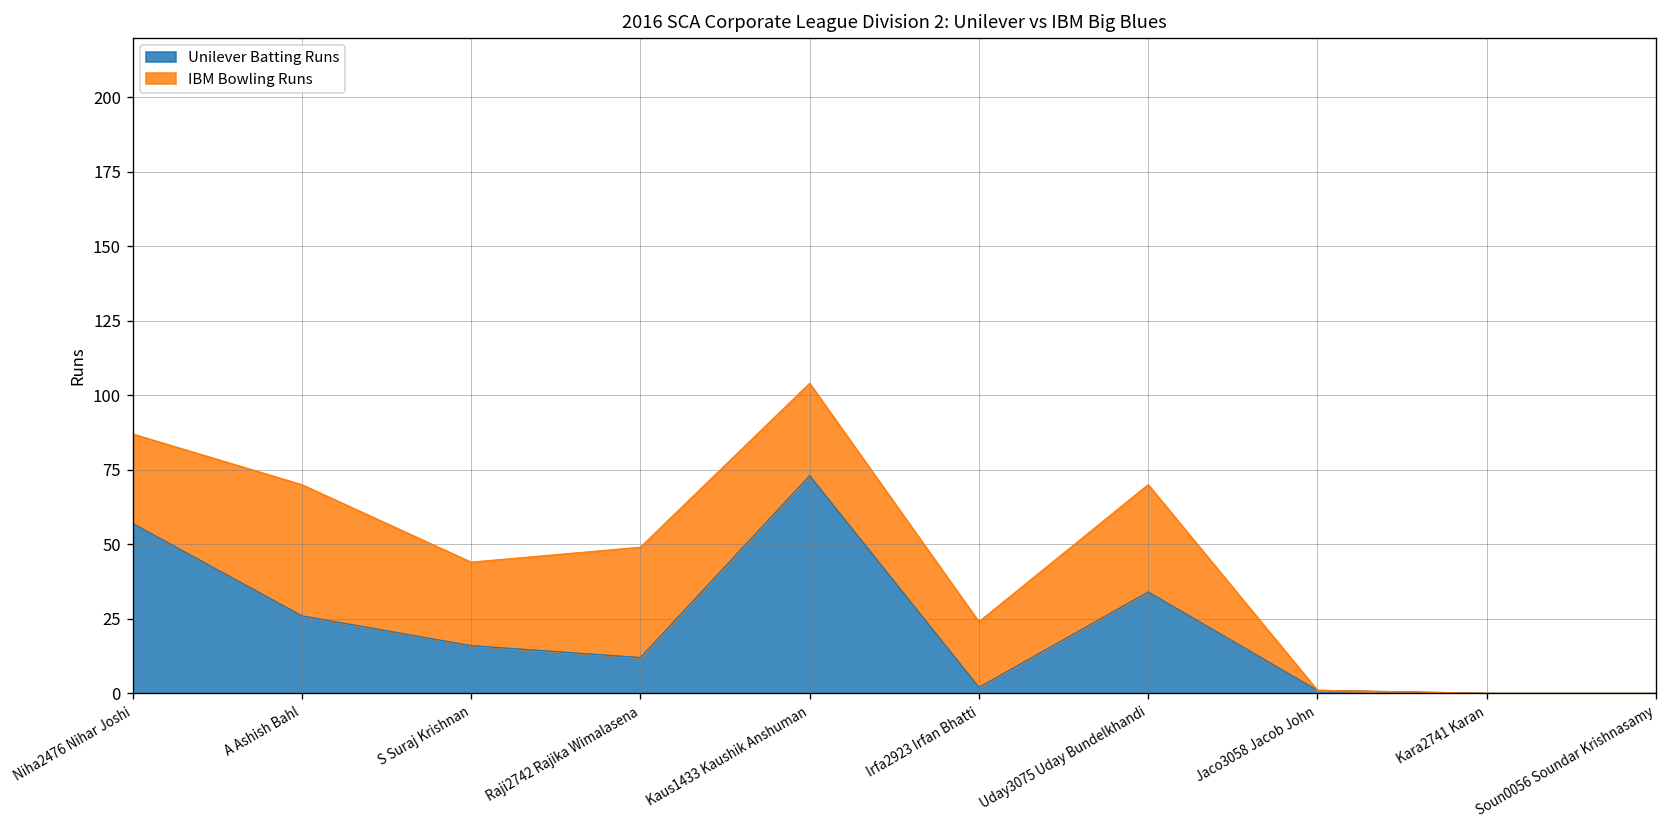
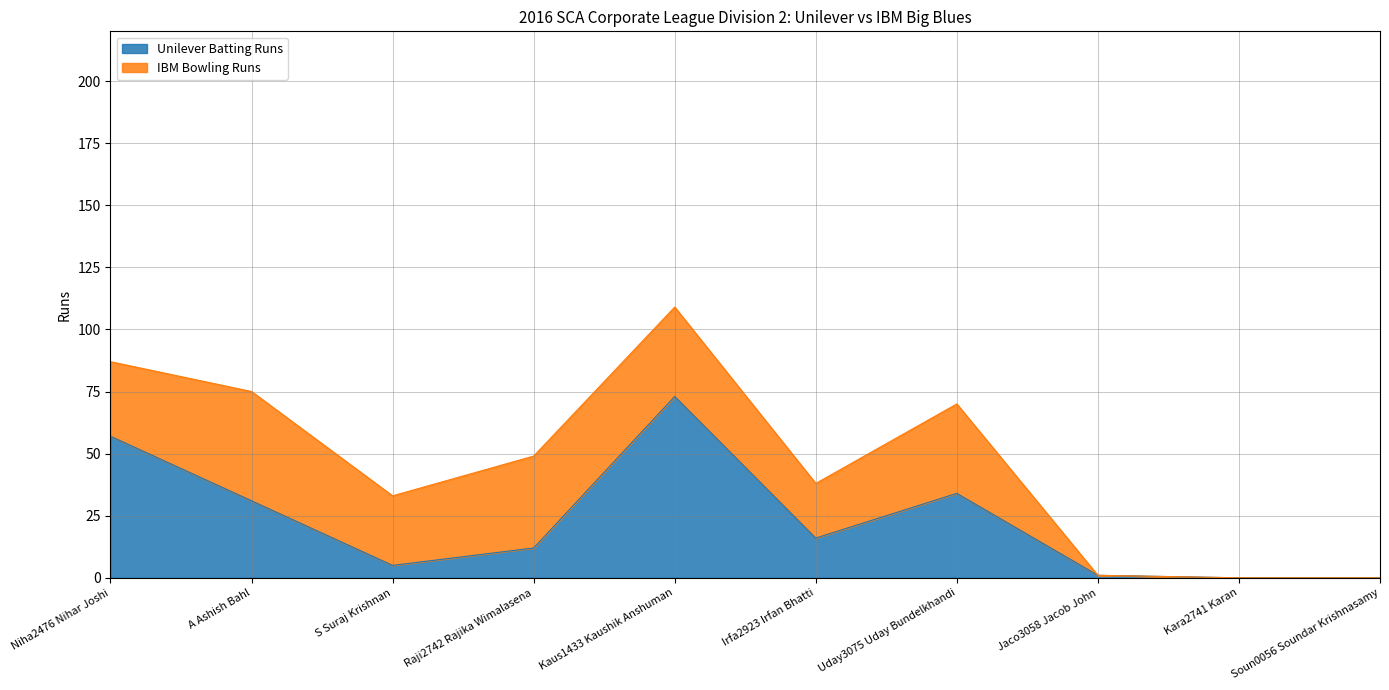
Unilever Batting Runs, A Ashish Bahl: 26 -> 31
Unilever Batting Runs, S Suraj Krishnan: 16 -> 5
IBM Bowling Runs, Kaus1433 Kaushik Anshuman: 31 -> 36
Unilever Batting Runs, Irfa2923 Irfan Bhatti: 2 -> 16
